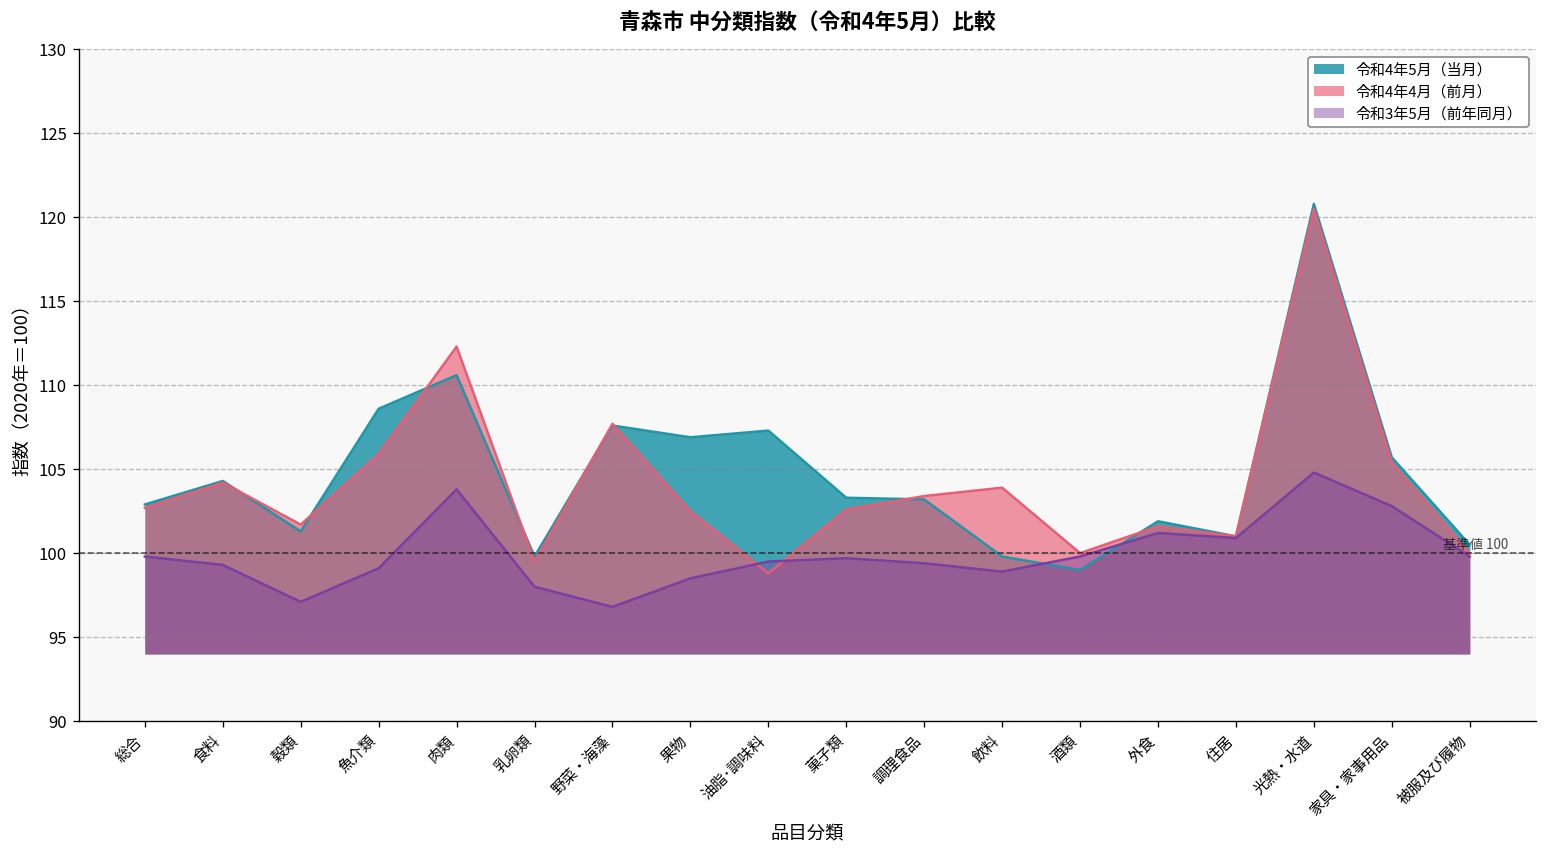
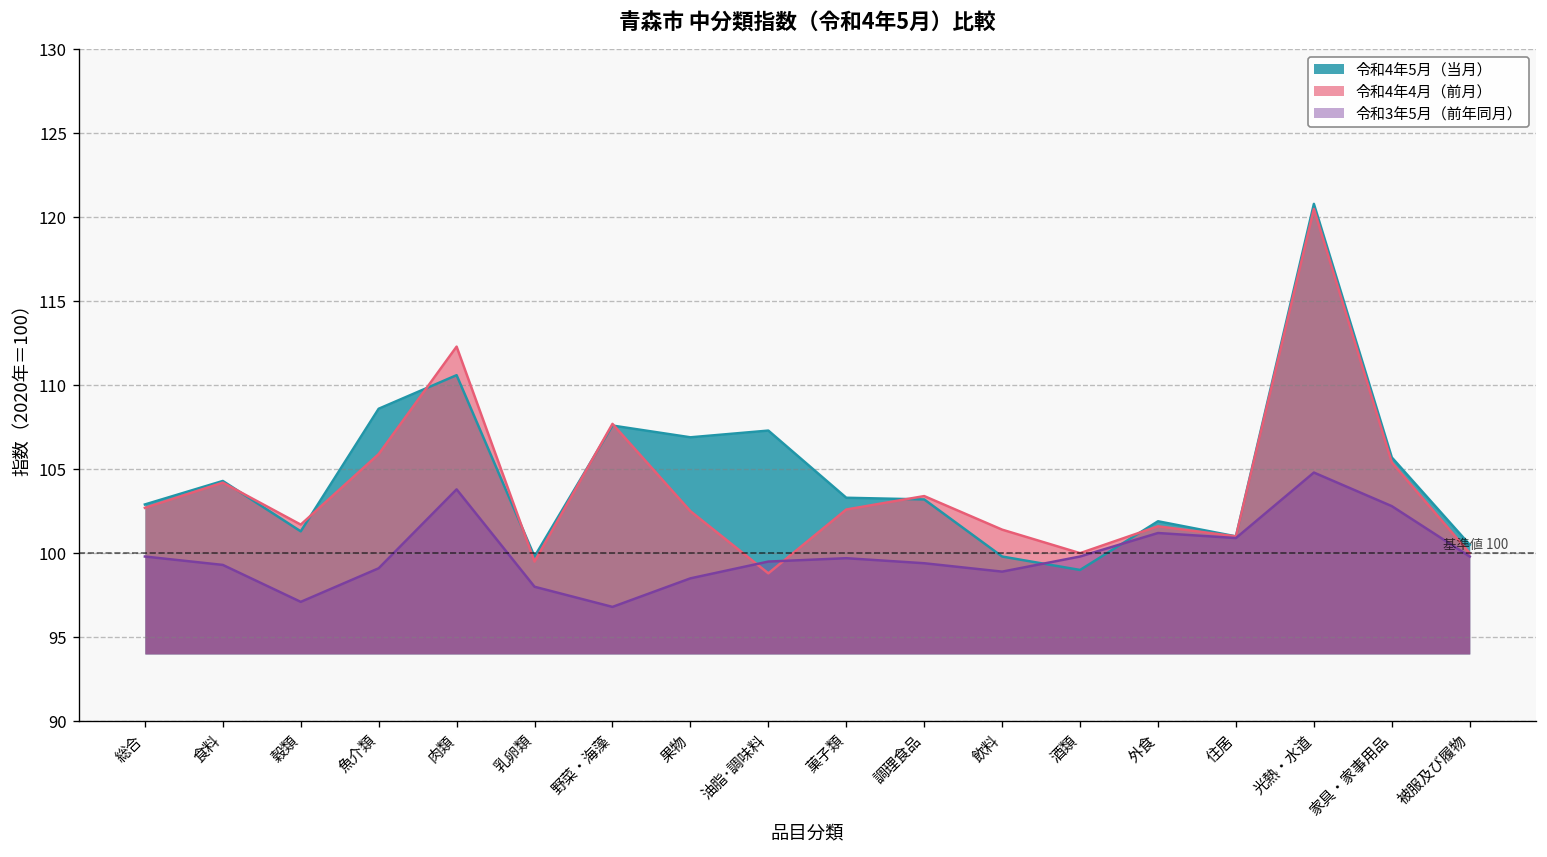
令和4年4月（前月）, 飲料: 103.9 -> 101.4
